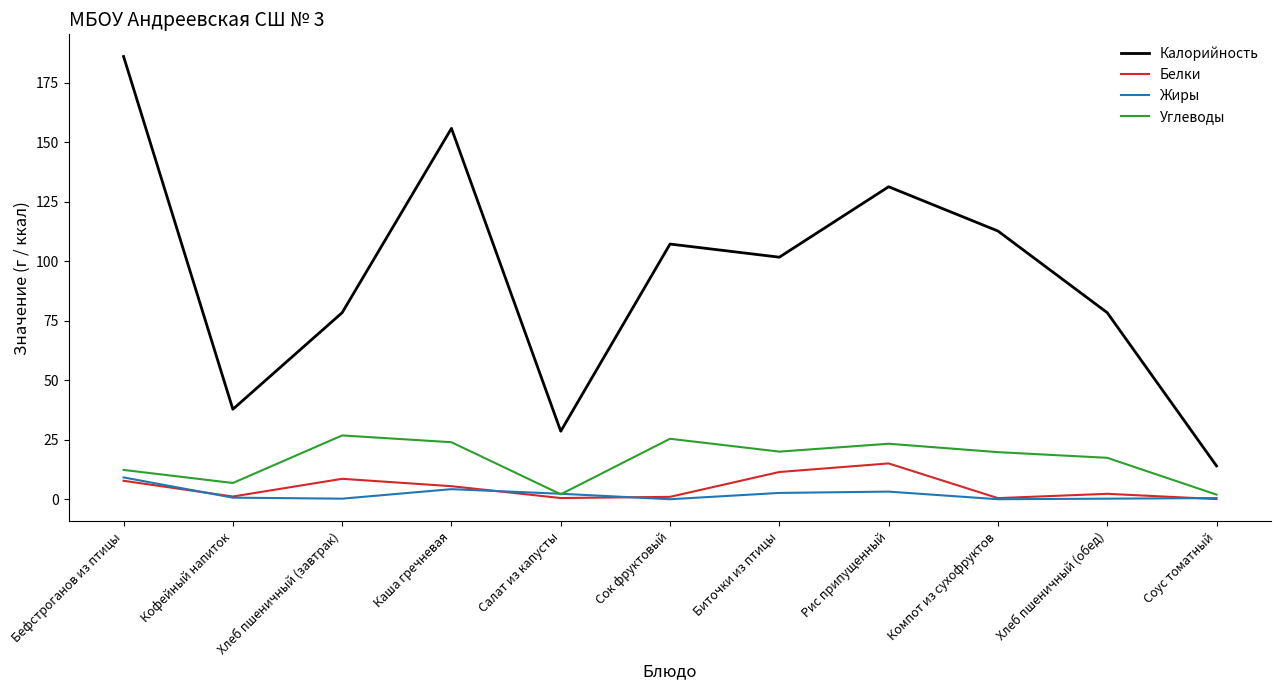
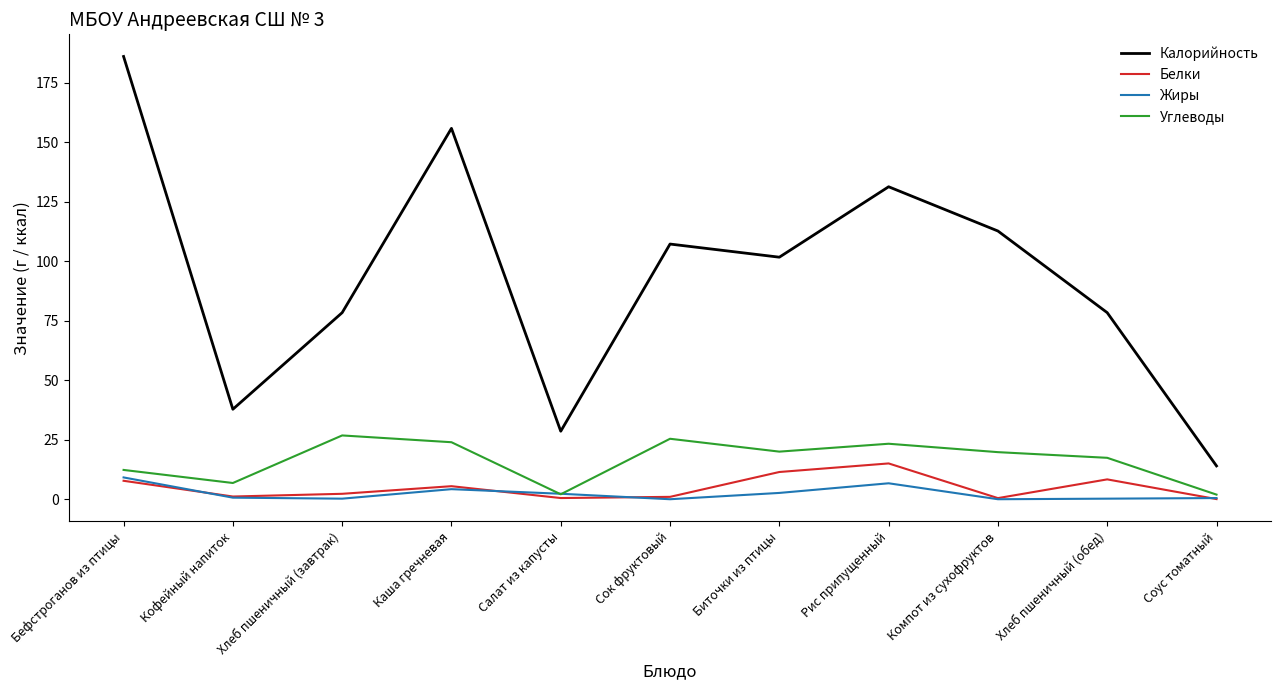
Белки, Хлеб пшеничный (завтрак): 9 -> 2
Жиры, Рис припущенный: 3 -> 7
Белки, Хлеб пшеничный (обед): 2 -> 8
